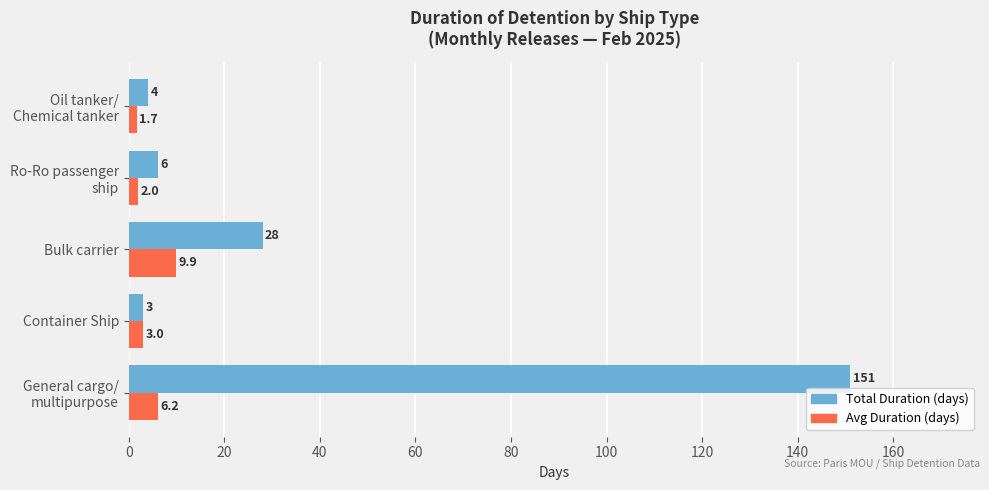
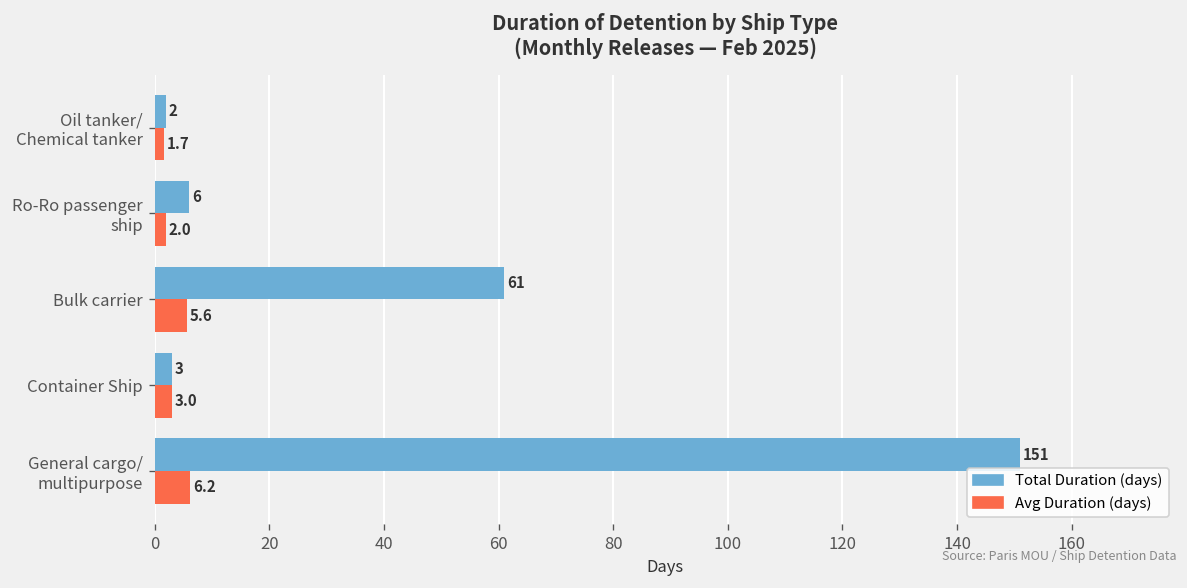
Total Duration (days), Oil tanker/ Chemical tanker: 4 -> 2
Total Duration (days), Bulk carrier: 28 -> 61
Avg Duration (days), Bulk carrier: 9.9 -> 5.6
